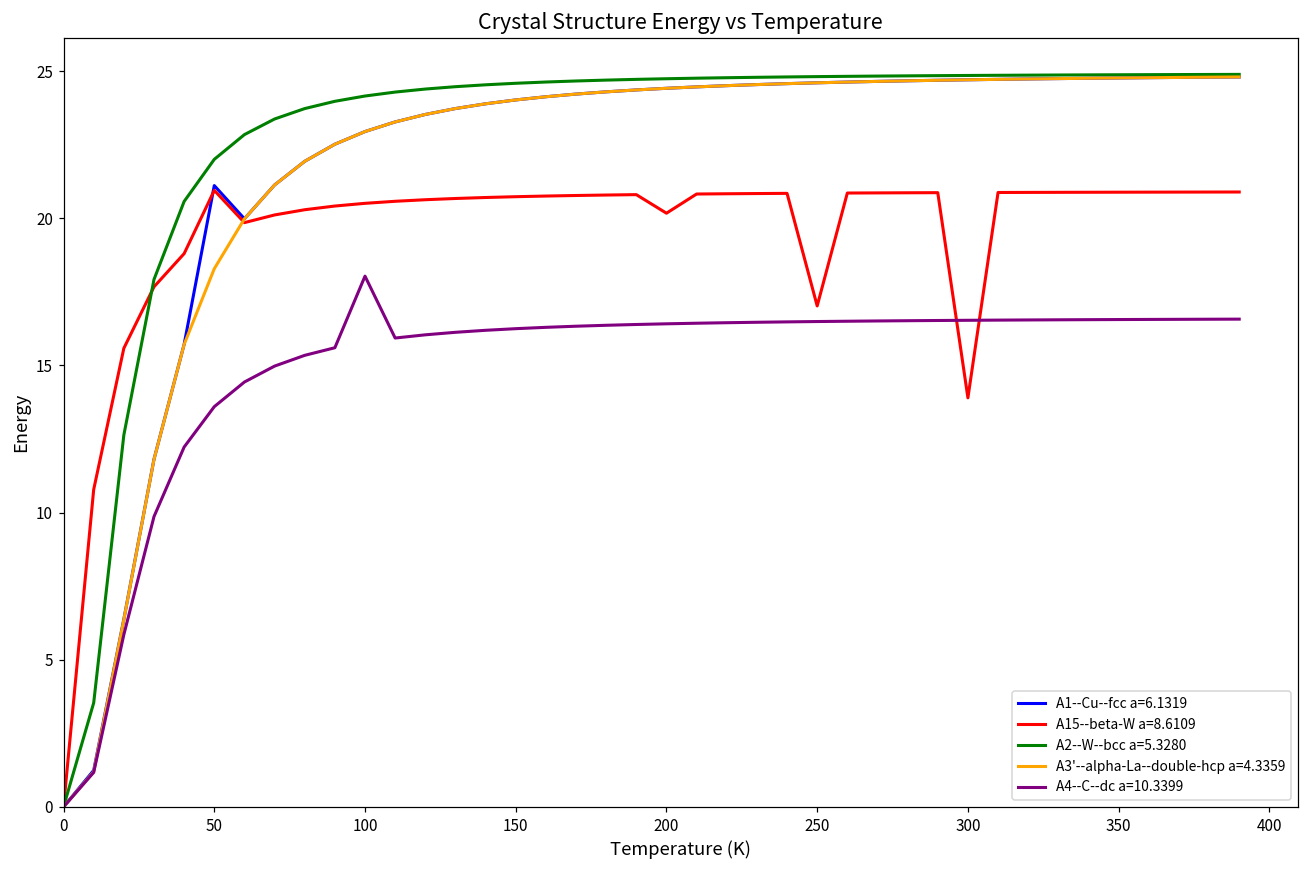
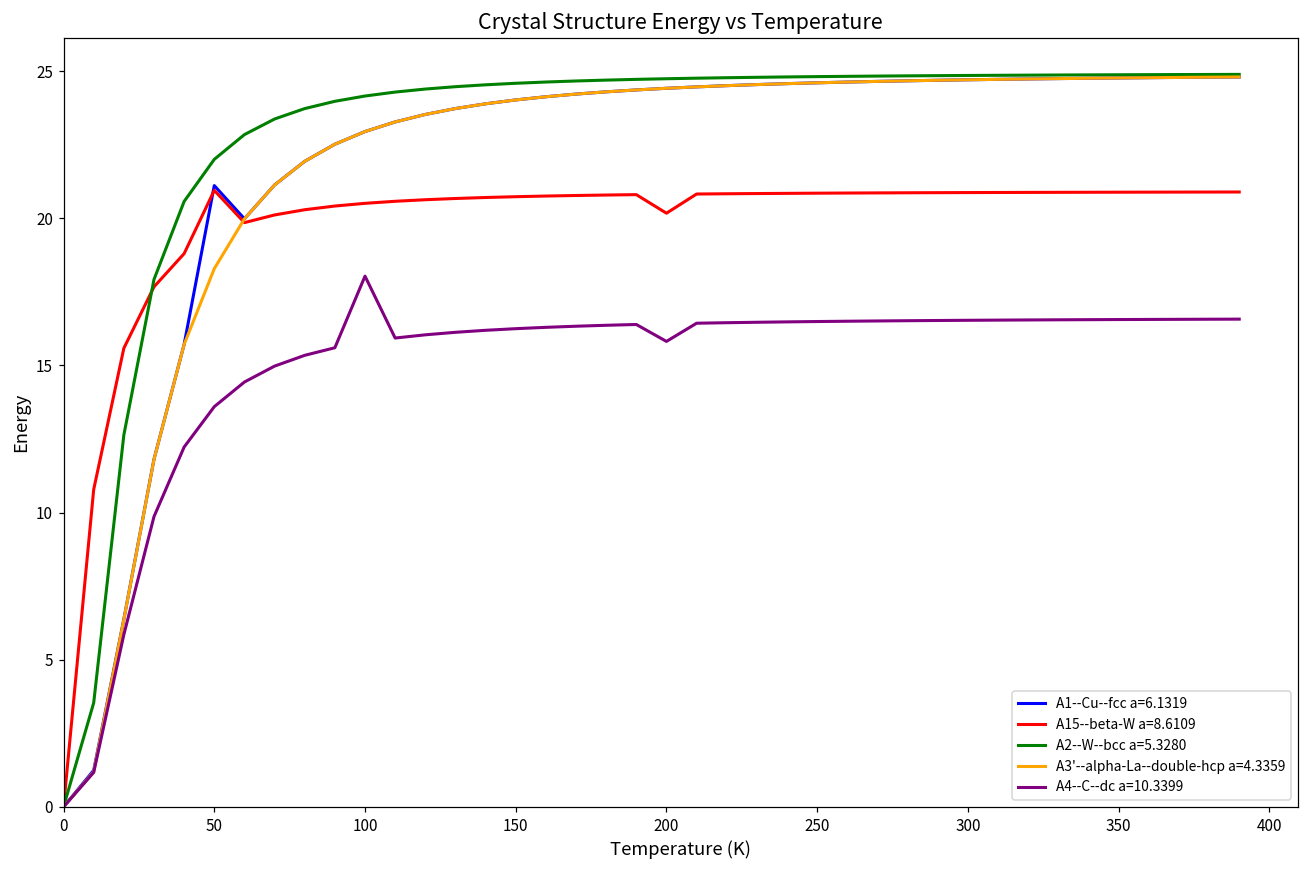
A4--C--dc a=10.3399, 200: 16.4 -> 15.8
A15--beta-W a=8.6109, 250: 17.0 -> 20.9
A15--beta-W a=8.6109, 300: 13.9 -> 20.9
